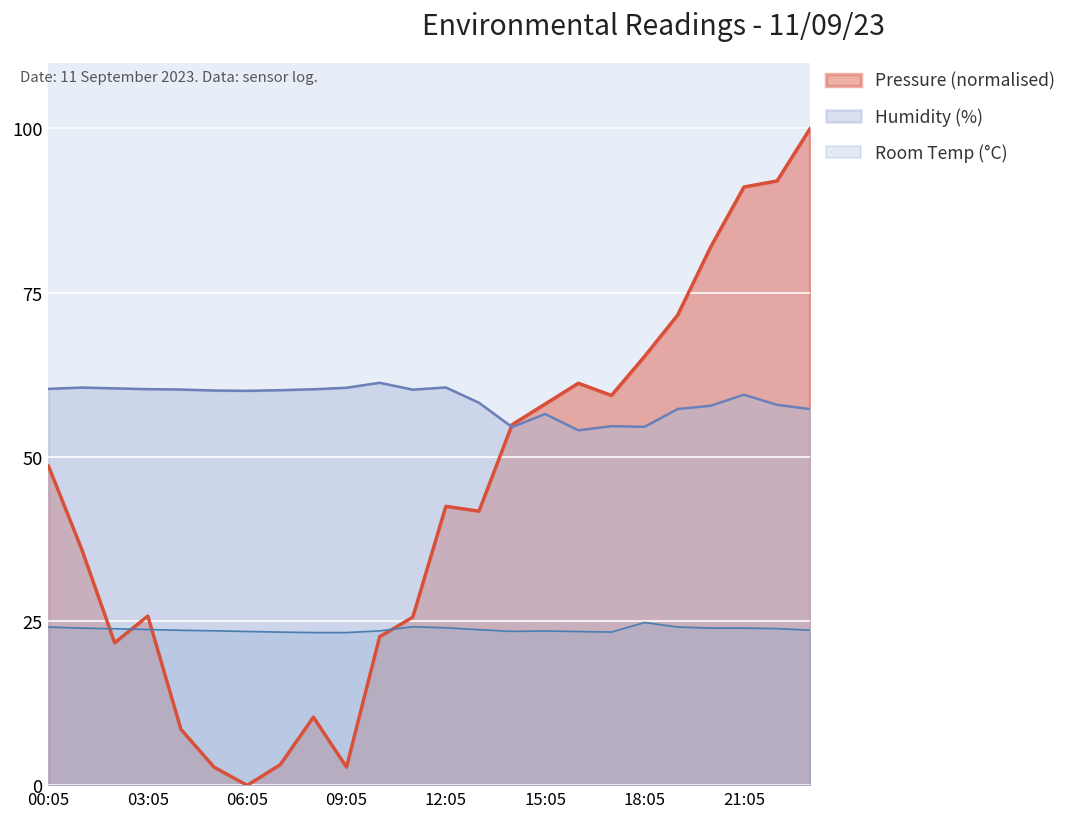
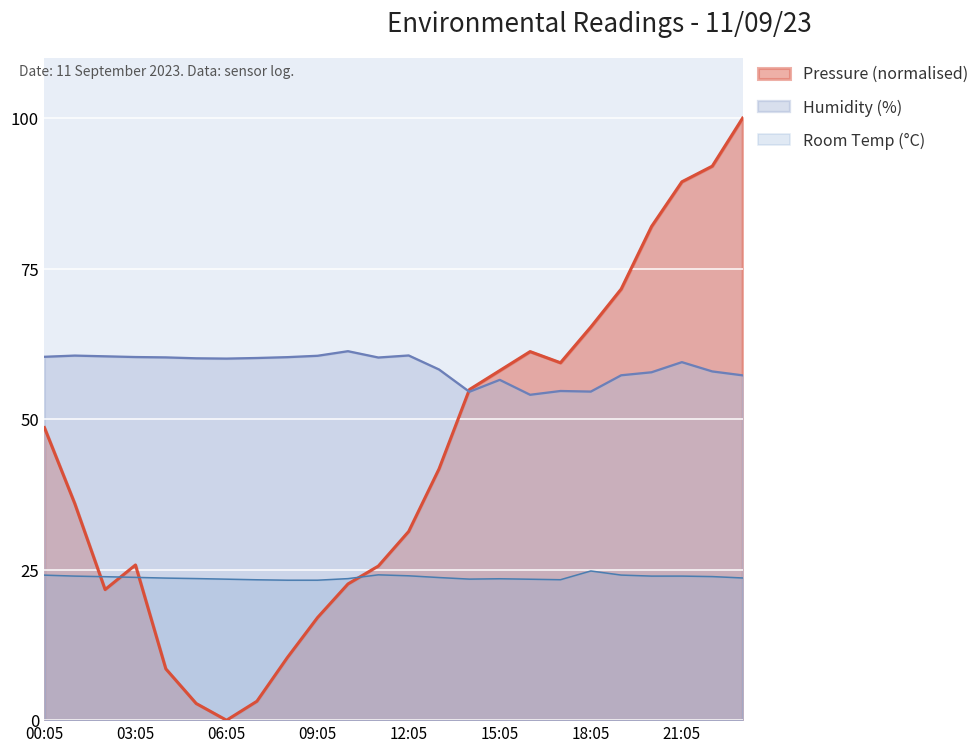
Pressure (normalised), 09:05: 3 -> 17
Pressure (normalised), 12:05: 42 -> 31
Pressure (normalised), 21:05: 91 -> 89
